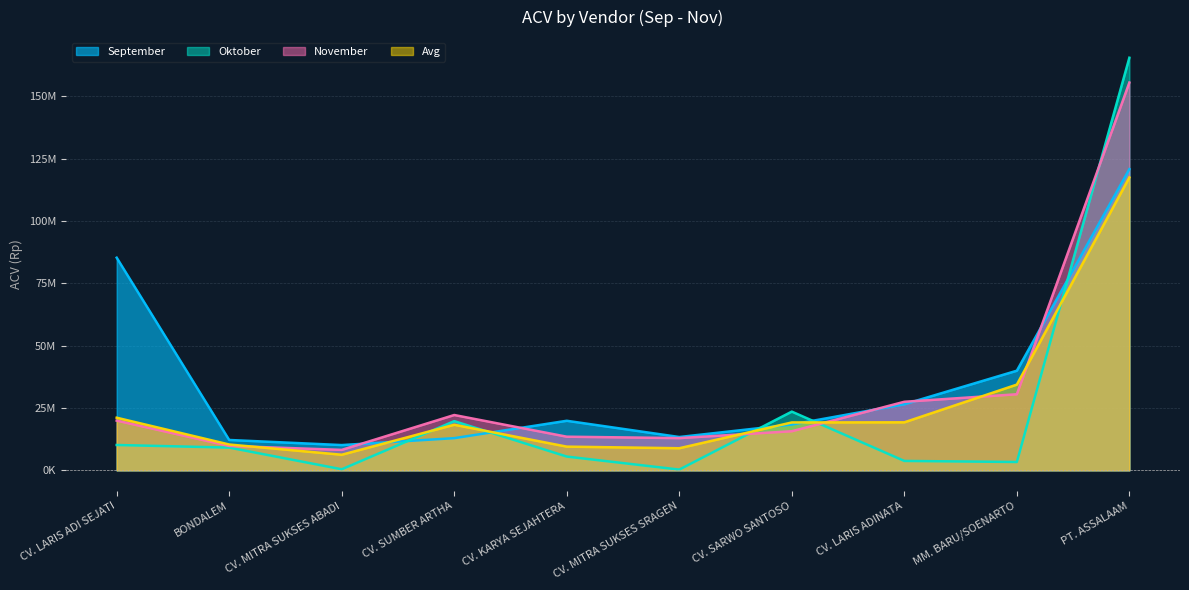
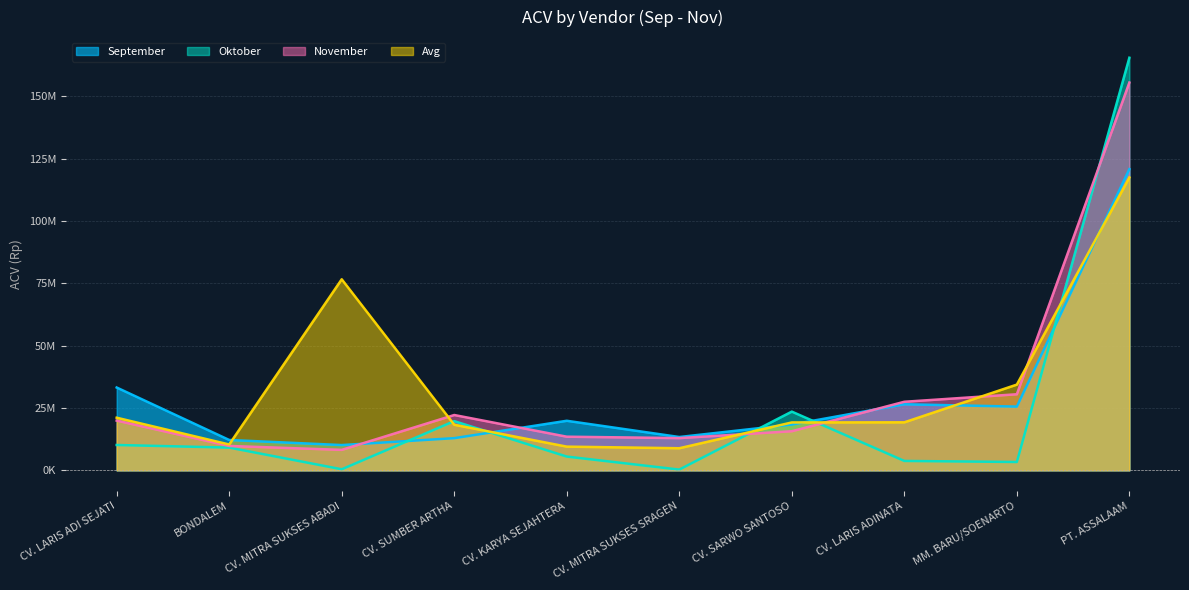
September, CV. LARIS ADI SEJATI: 85000000 -> 33000000
Avg, CV. MITRA SUKSES ABADI: 6000000 -> 77000000
September, MM. BARU/SOENARTO: 40000000 -> 26000000
